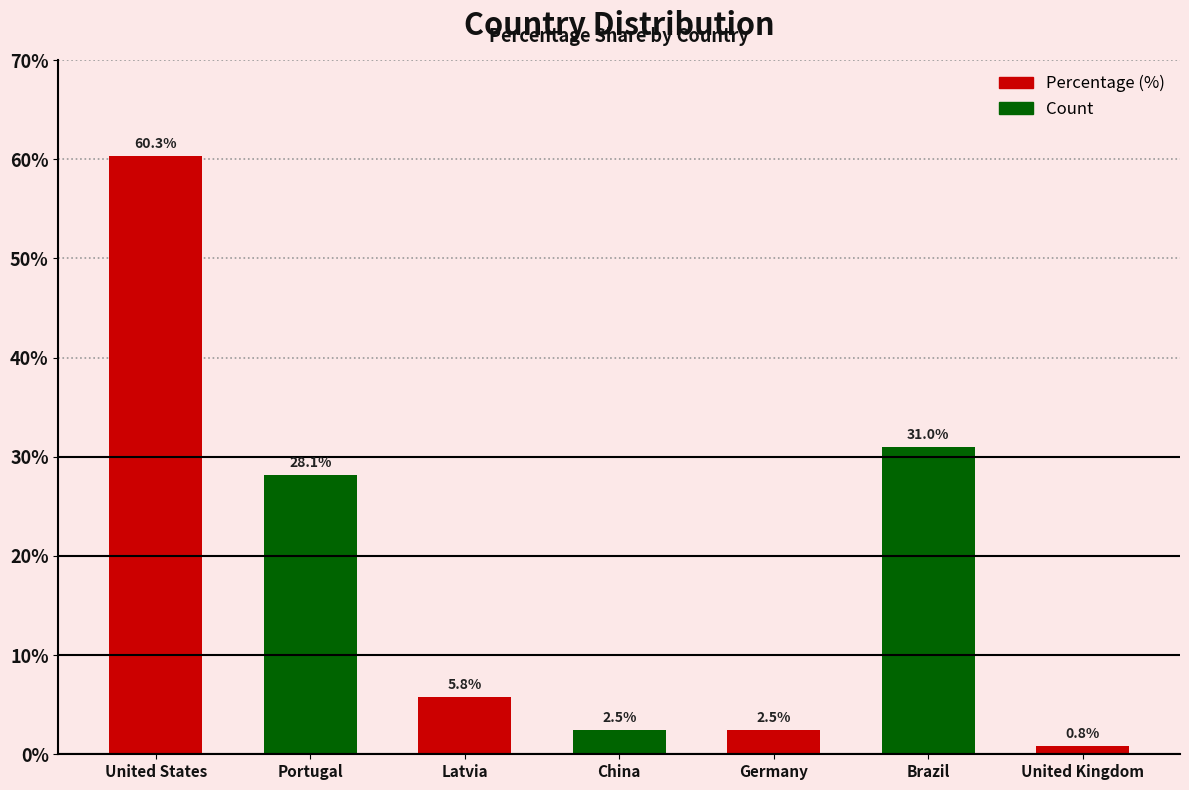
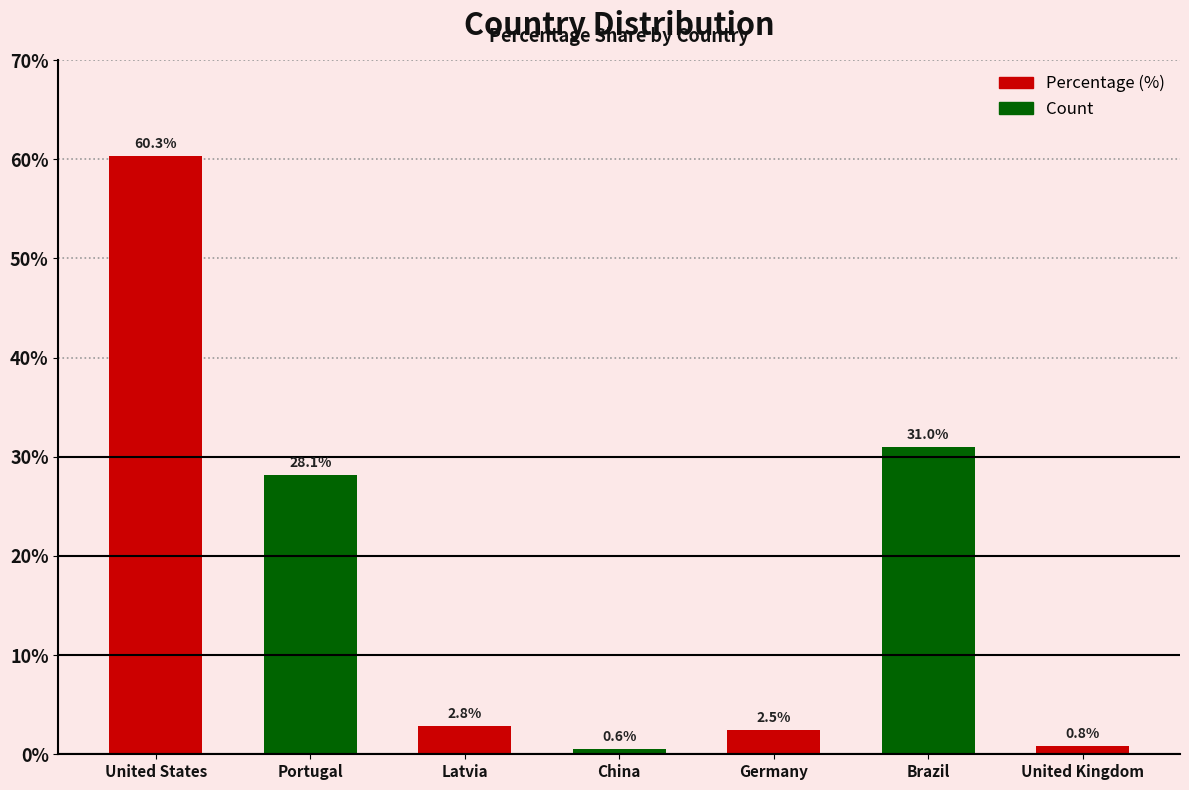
Latvia: 5.8% -> 2.8%
China: 2.5% -> 0.6%
